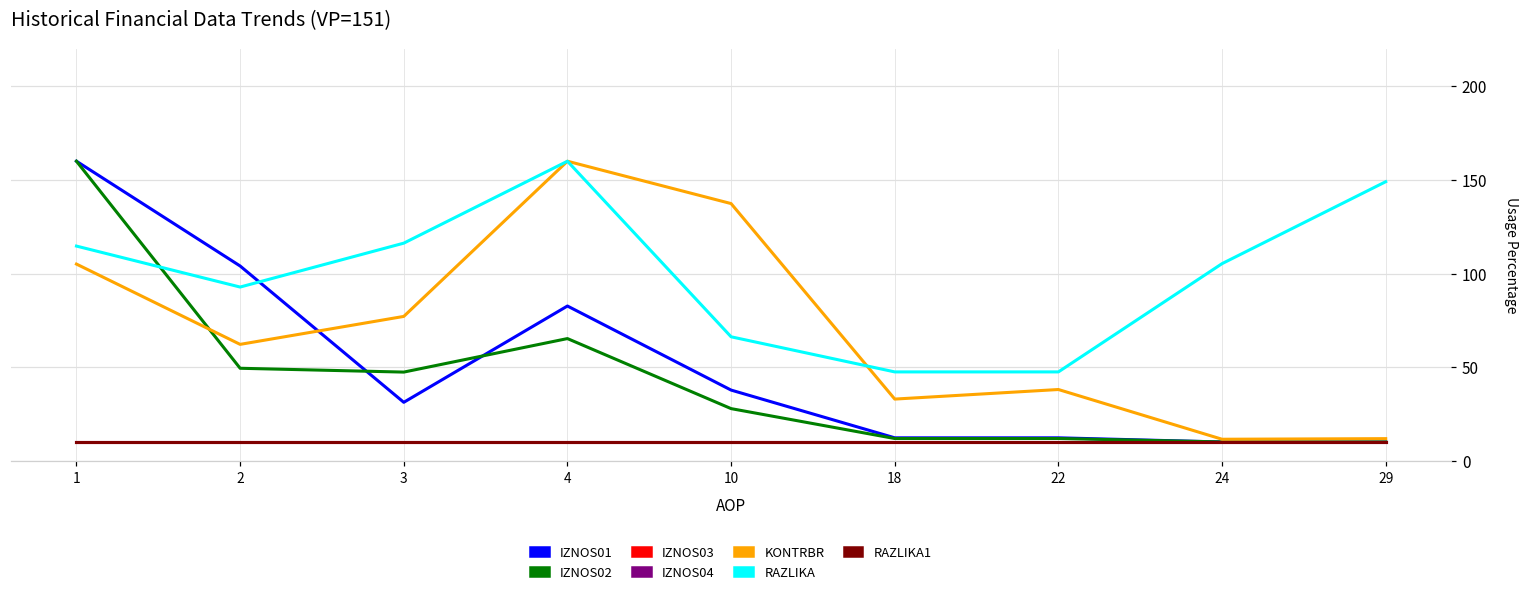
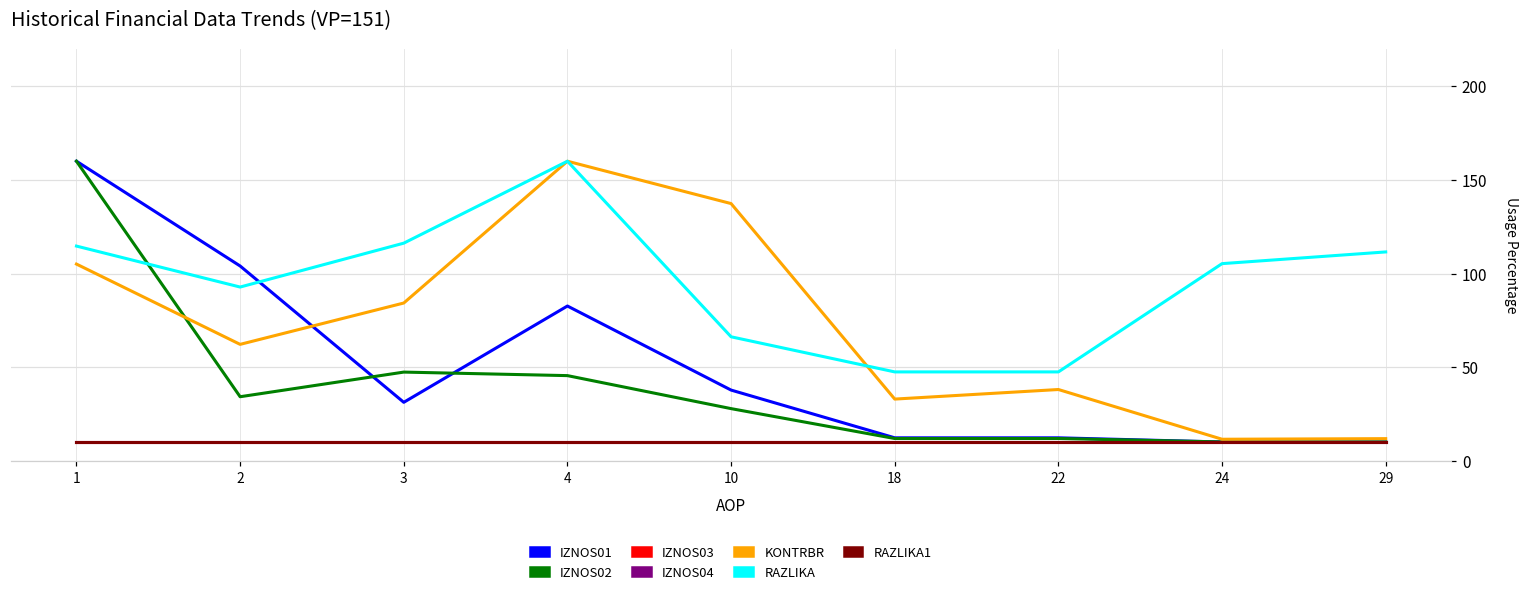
IZNOS02, 2: 49 -> 34
KONTRBR, 3: 77 -> 84
IZNOS02, 4: 65 -> 46
RAZLIKA, 29: 149 -> 112
